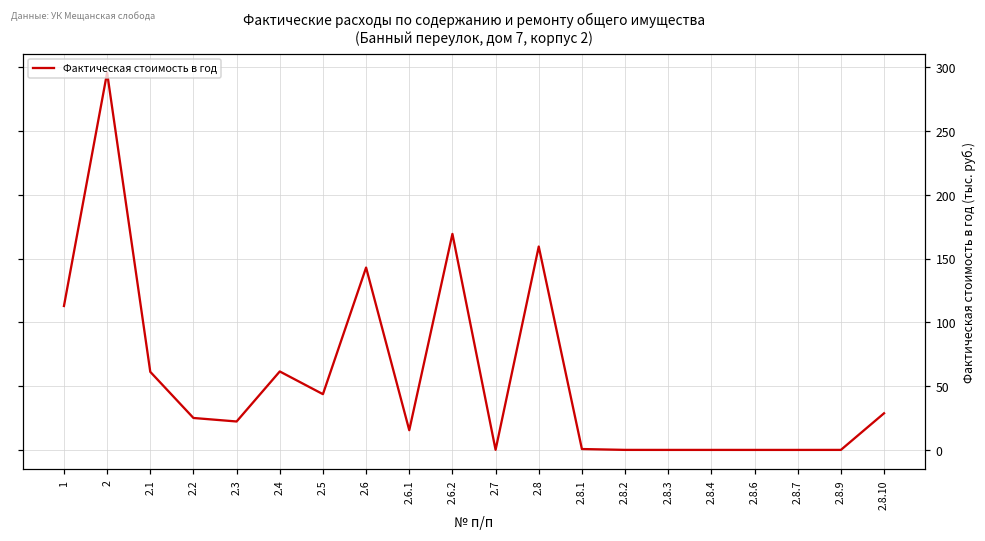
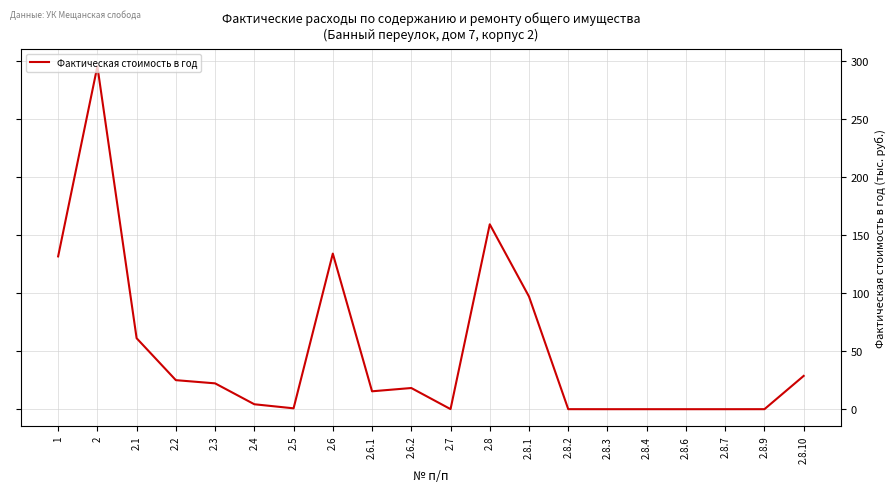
1: 113 -> 132
2.4: 62 -> 4
2.5: 44 -> 1
2.6: 143 -> 134
2.6.2: 169 -> 18
2.8.1: 1 -> 97
